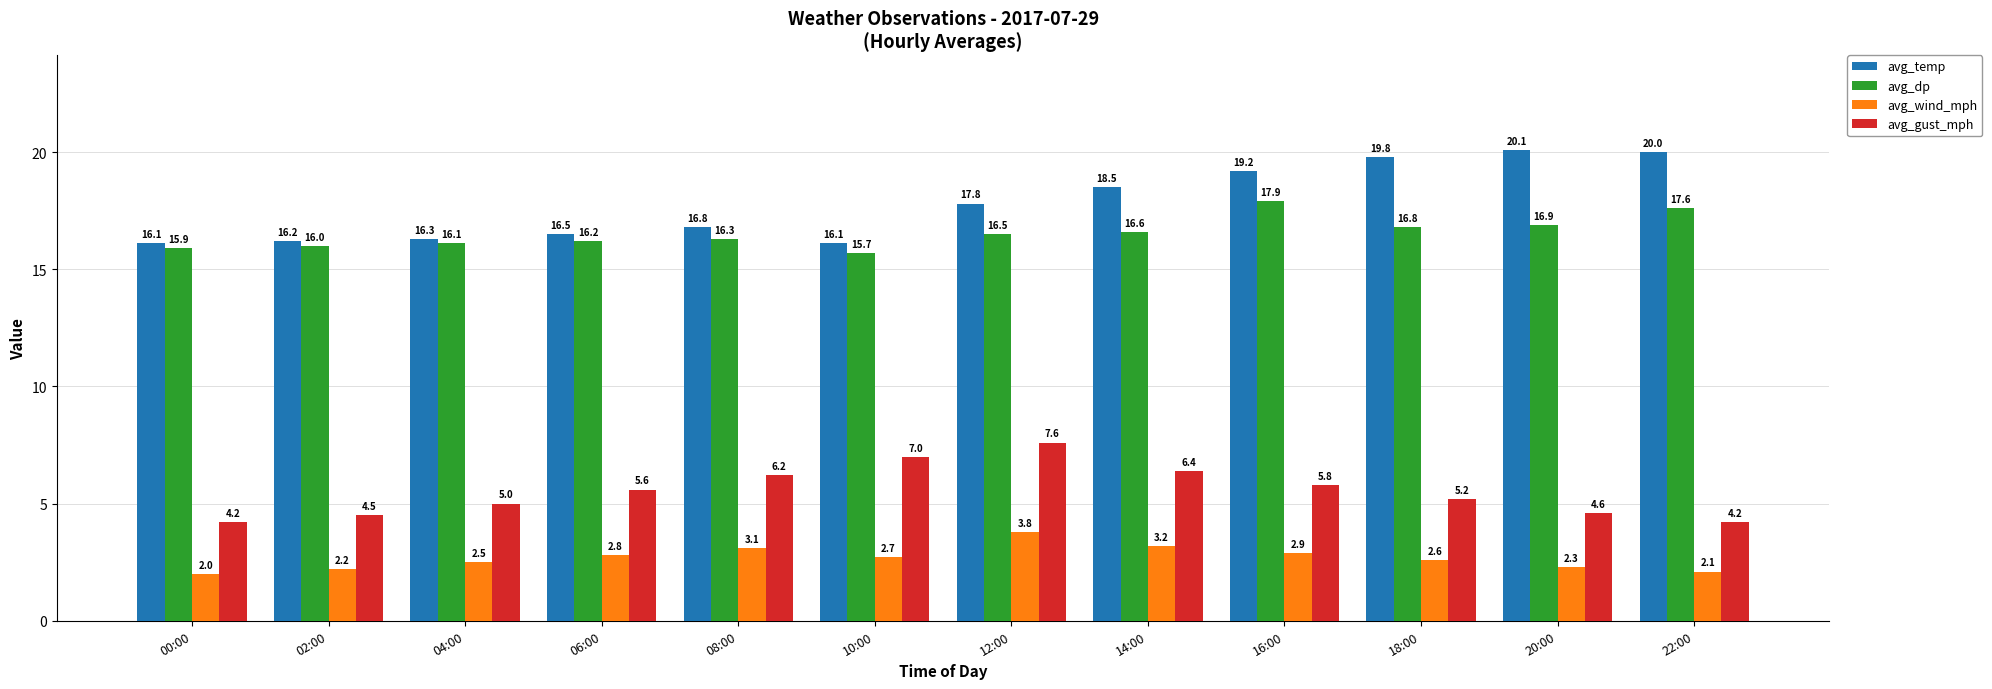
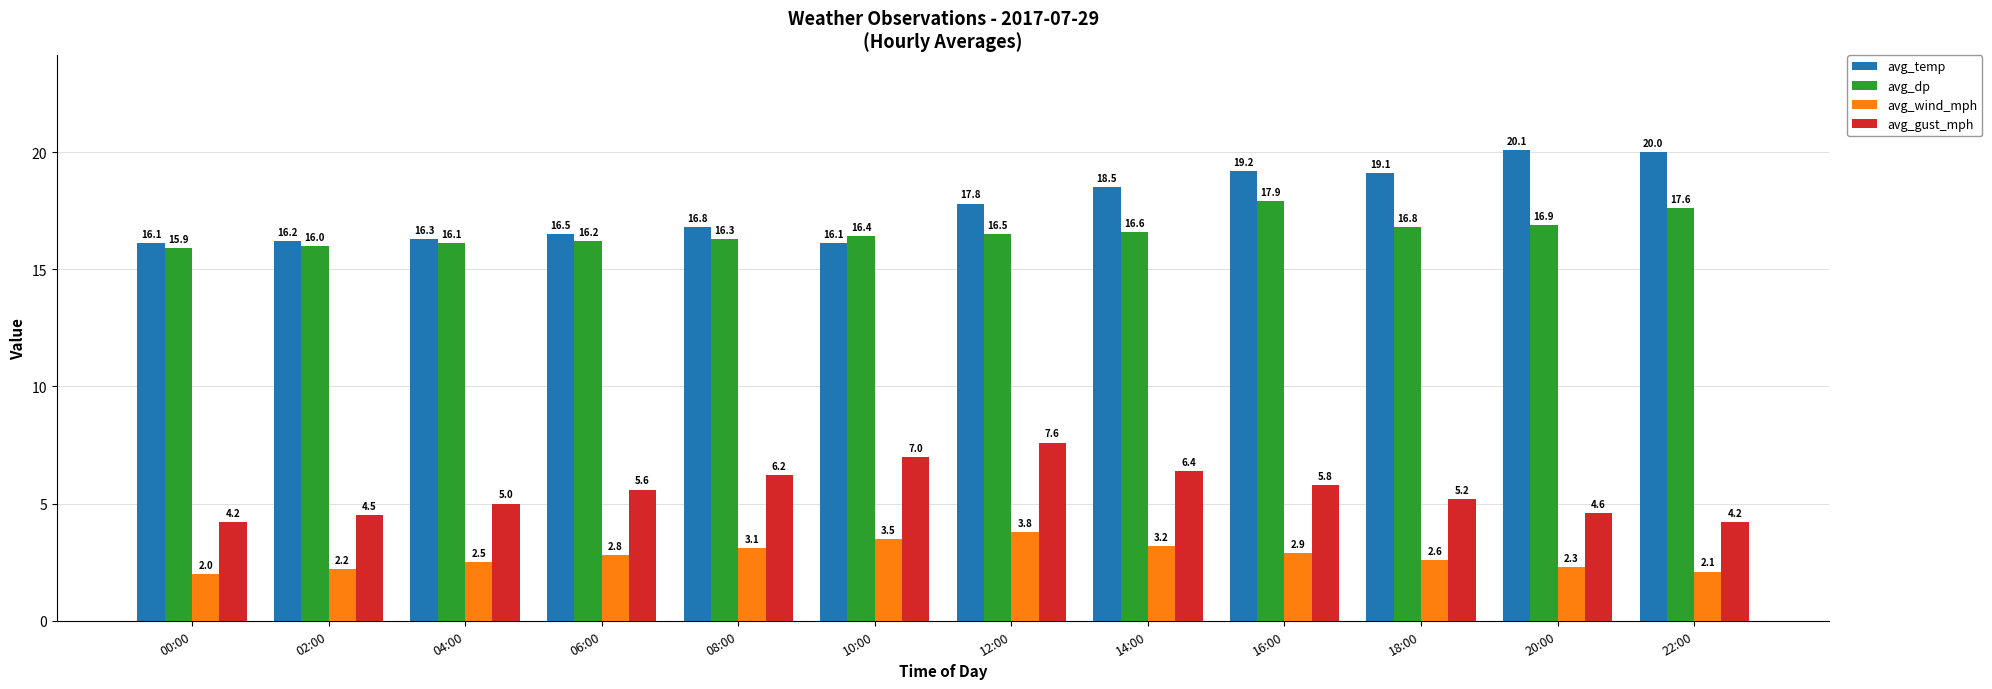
avg_dp, 10:00: 15.7 -> 16.4
avg_wind_mph, 10:00: 2.7 -> 3.5
avg_temp, 18:00: 19.8 -> 19.1
